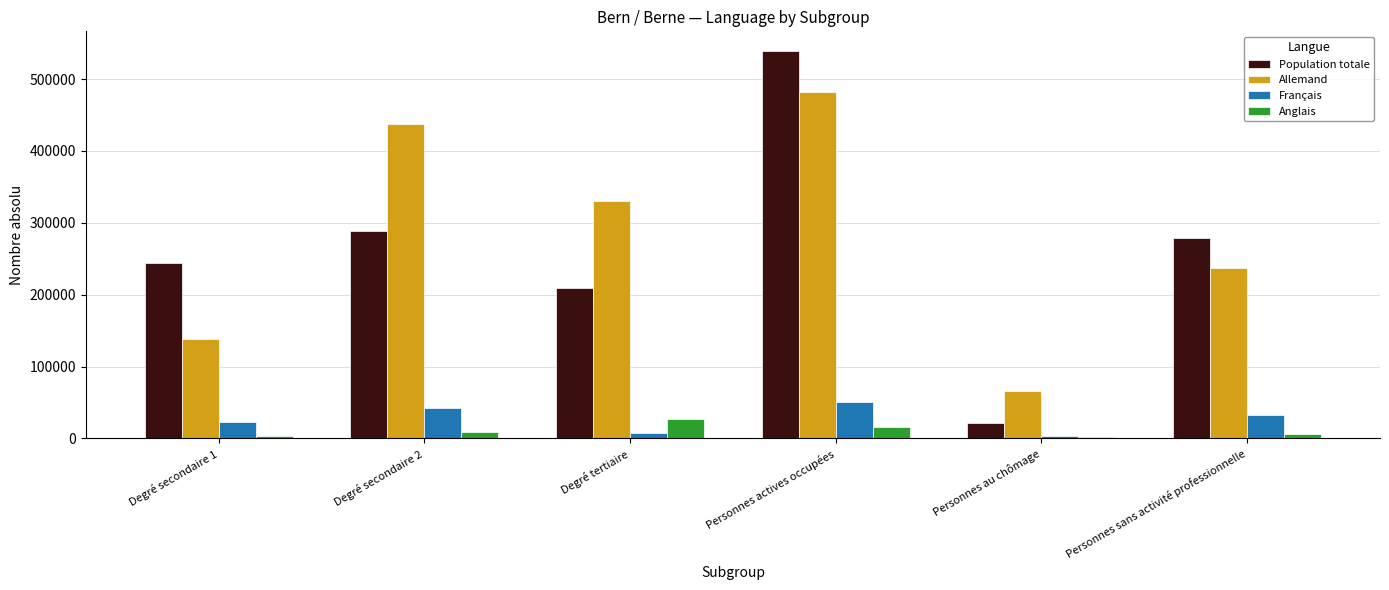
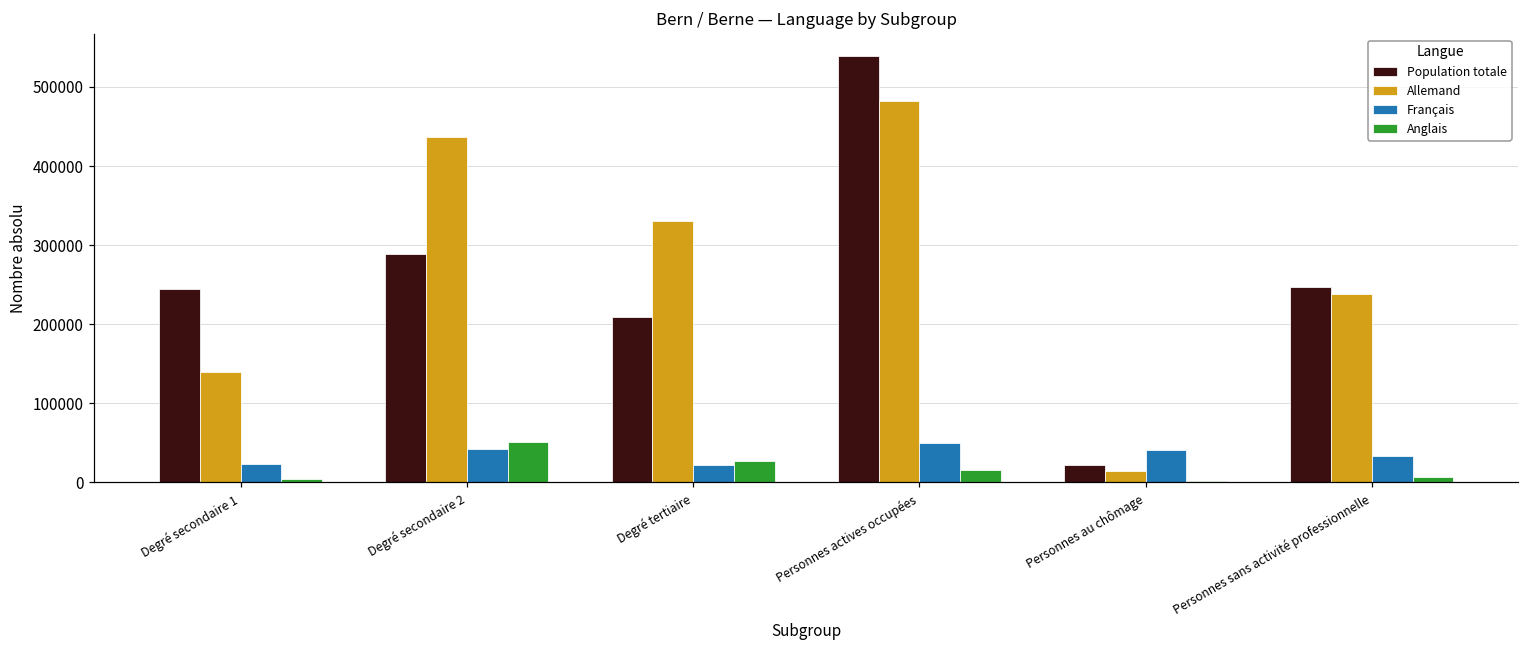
Anglais, Degré secondaire 2: 10000 -> 50000
Français, Degré tertiaire: 10000 -> 20000
Allemand, Personnes au chômage: 70000 -> 10000
Français, Personnes au chômage: 0 -> 40000
Population totale, Personnes sans activité professionnelle: 280000 -> 250000
